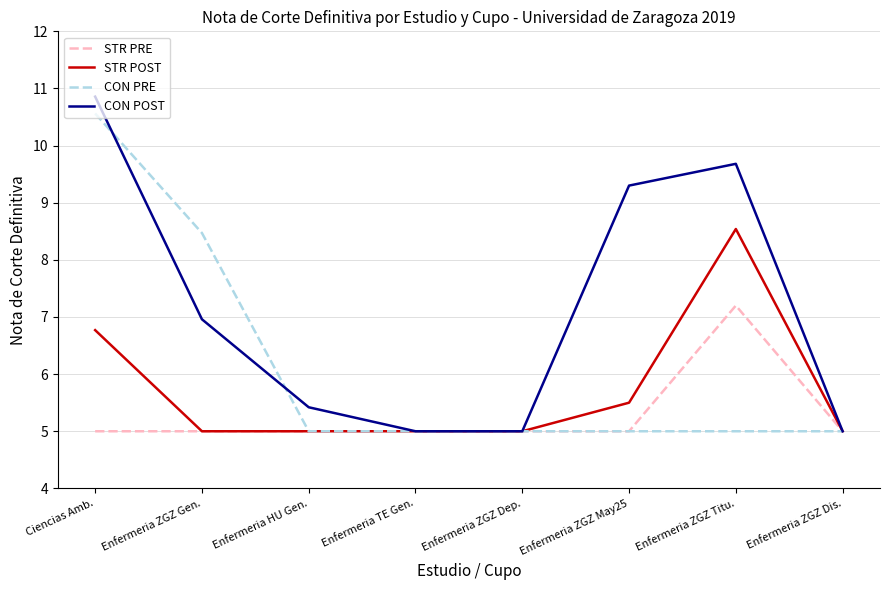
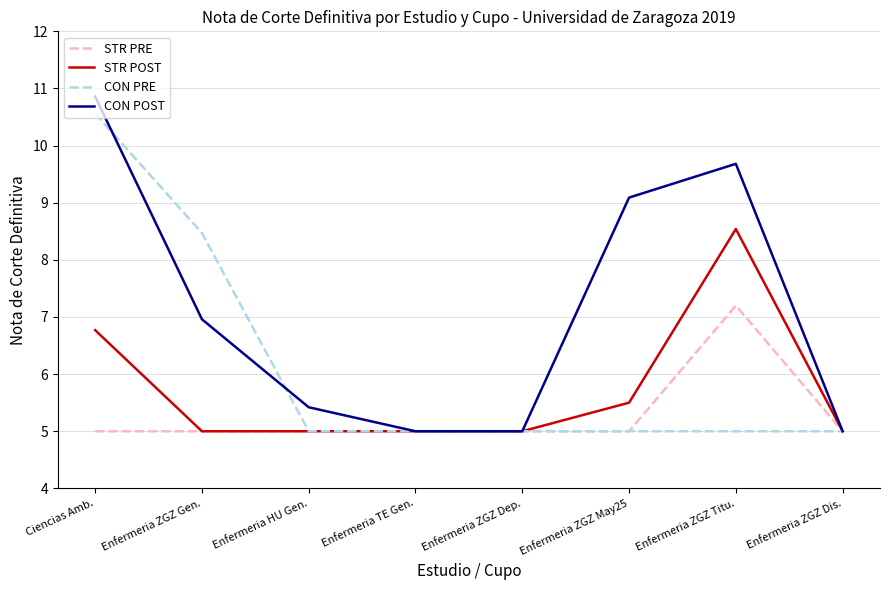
CON POST, Enfermeria ZGZ May25: 9.3 -> 9.1
